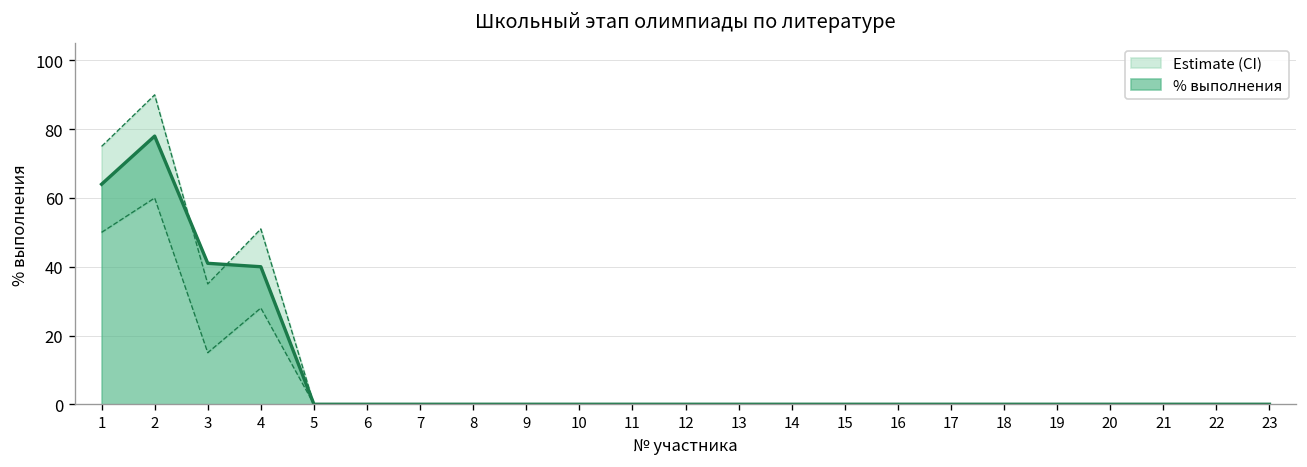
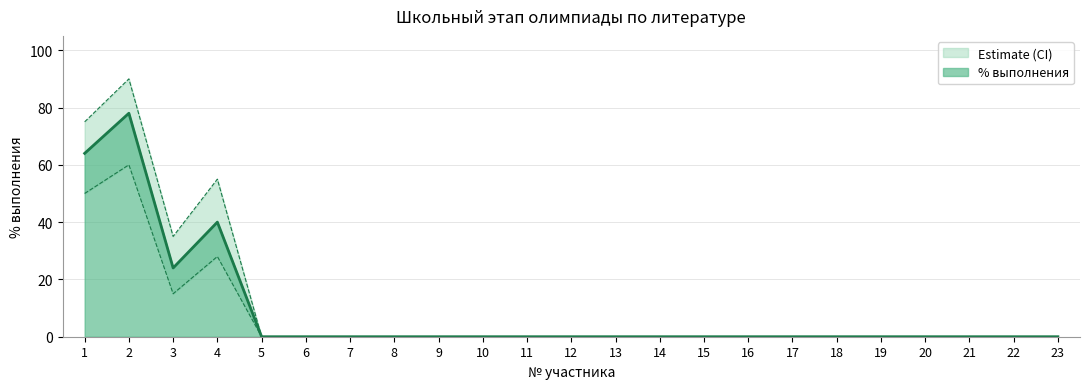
% выполнения, 3: 41 -> 24
Estimate (CI), 4: 51 -> 55
